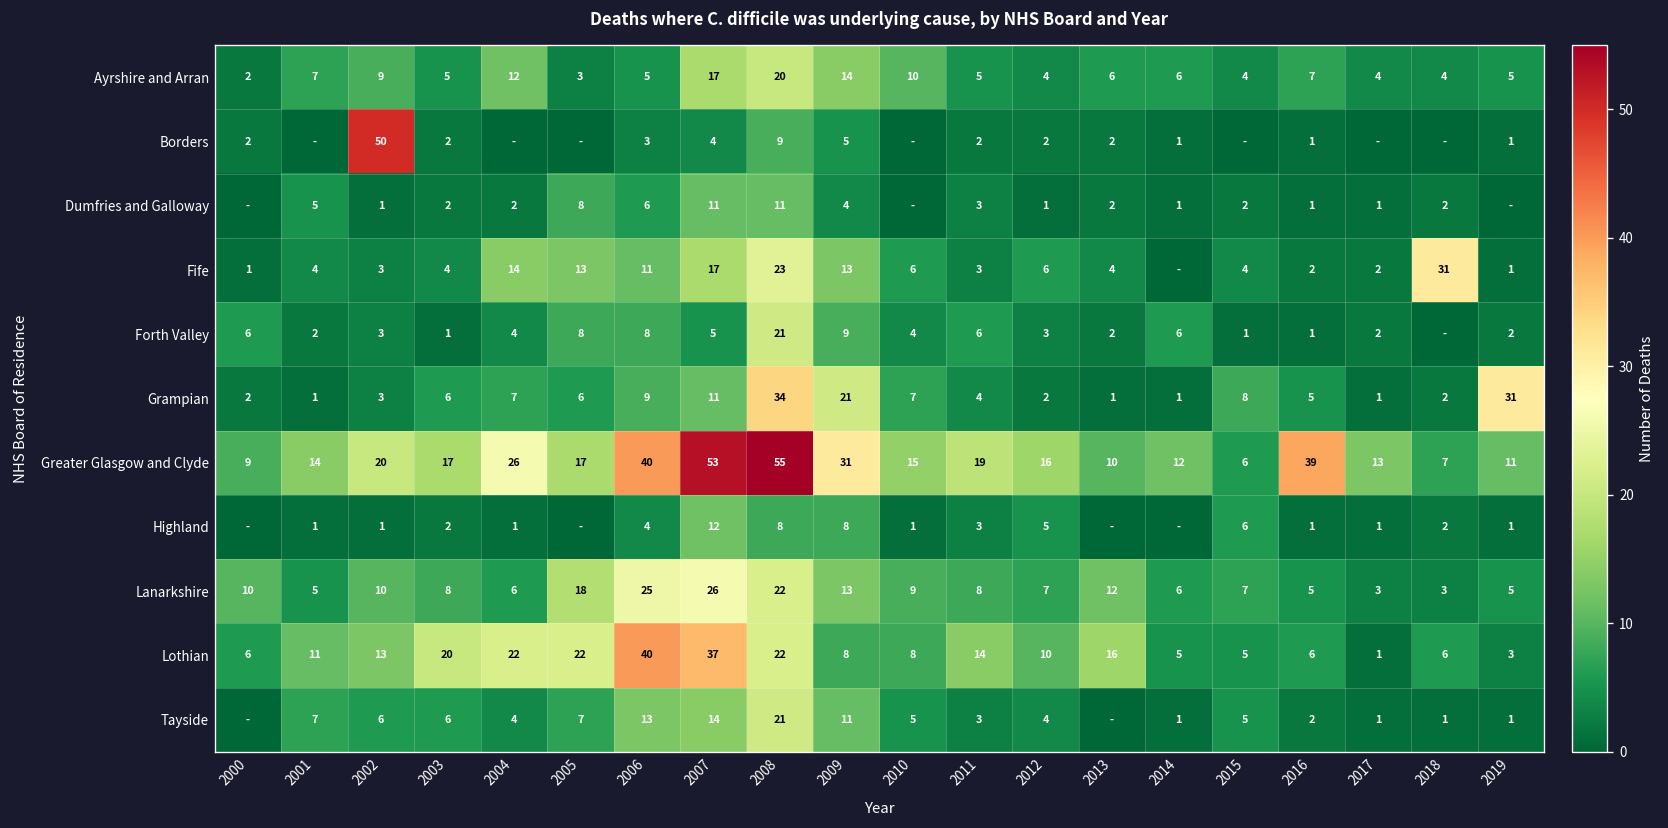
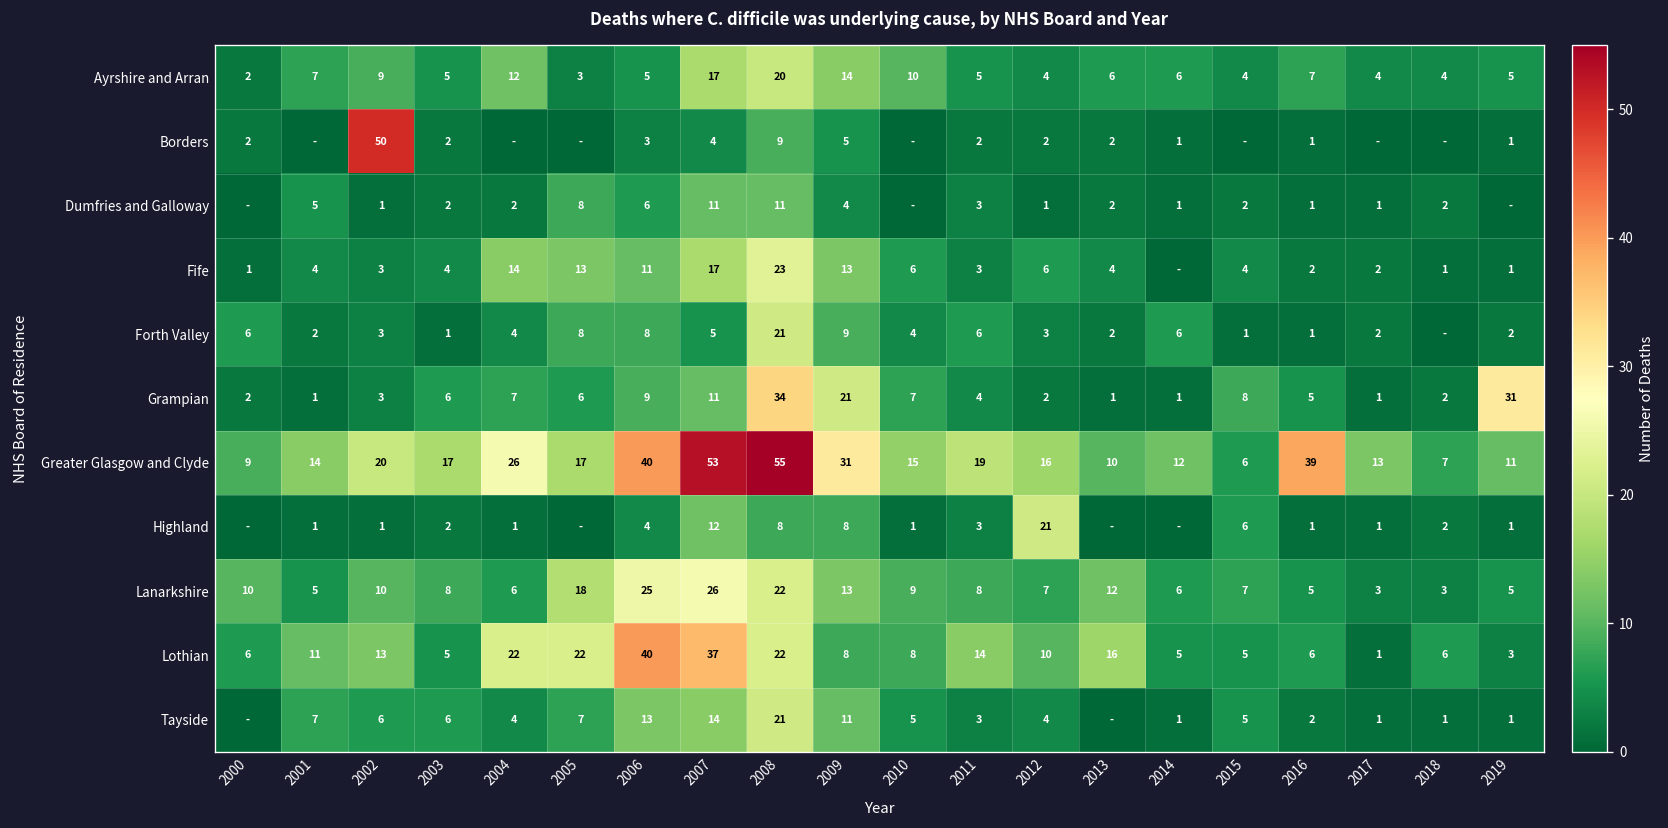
Fife, 2018: 31 -> 1
Highland, 2012: 5 -> 21
Lothian, 2003: 20 -> 5
